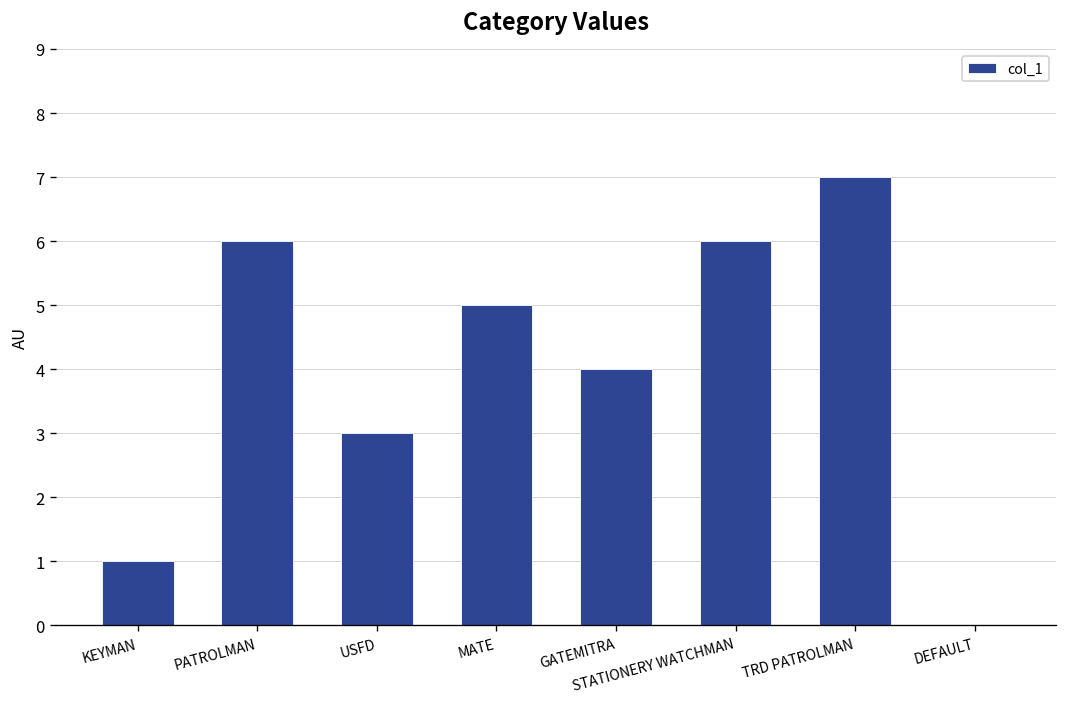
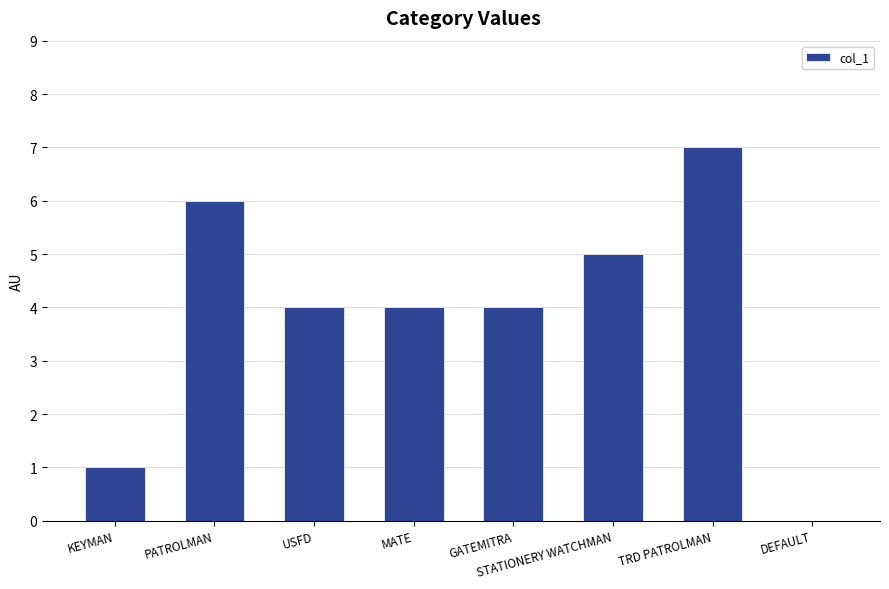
USFD: 3 -> 4
MATE: 5 -> 4
STATIONERY WATCHMAN: 6 -> 5
